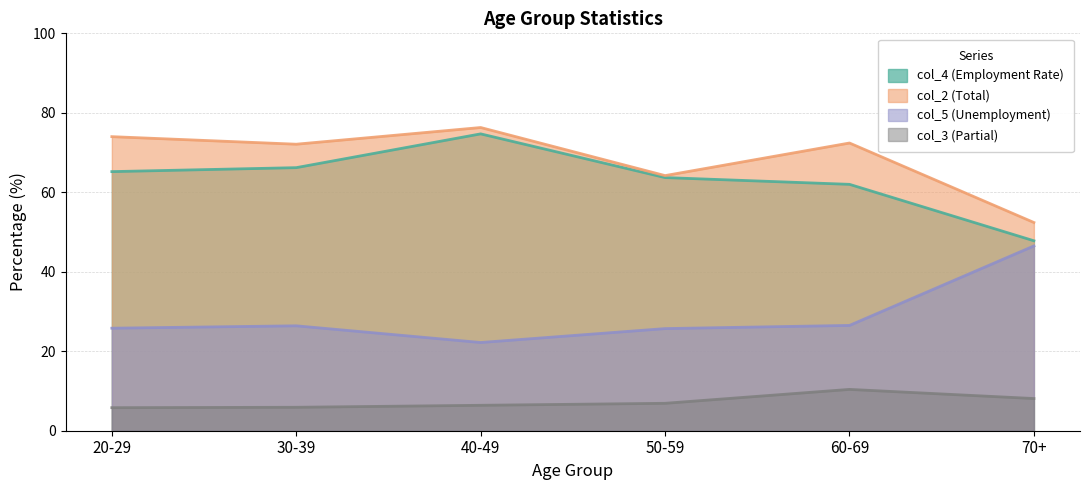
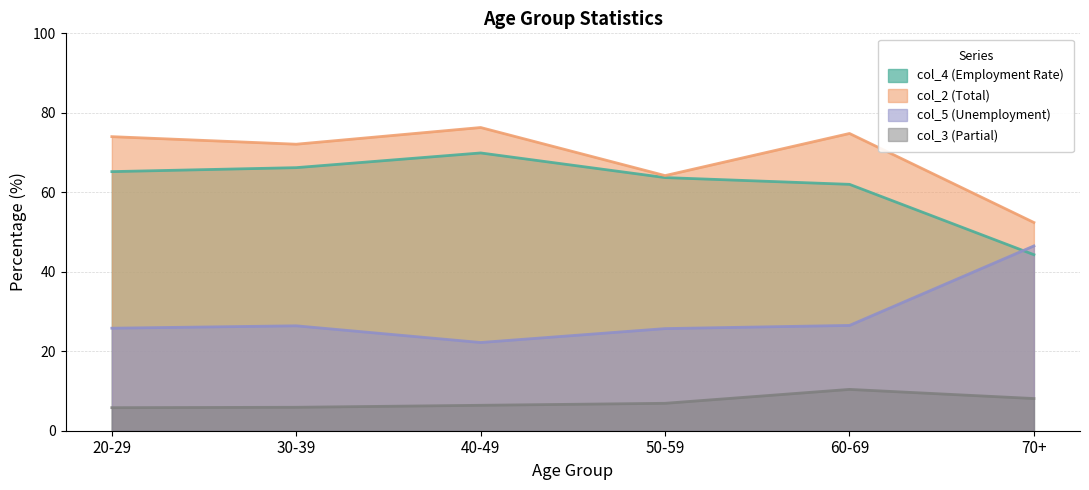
col_4 (Employment Rate), 40-49: 75 -> 70
col_2 (Total), 60-69: 72 -> 75
col_4 (Employment Rate), 70+: 48 -> 44
